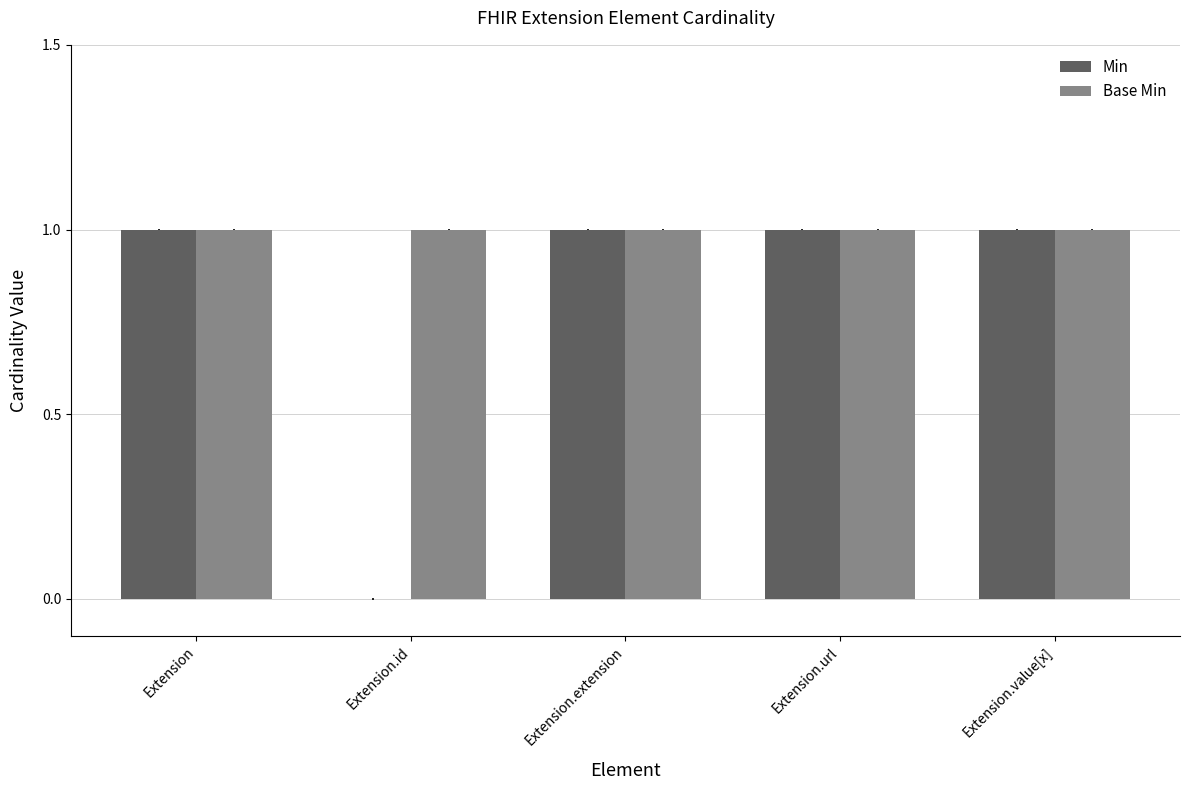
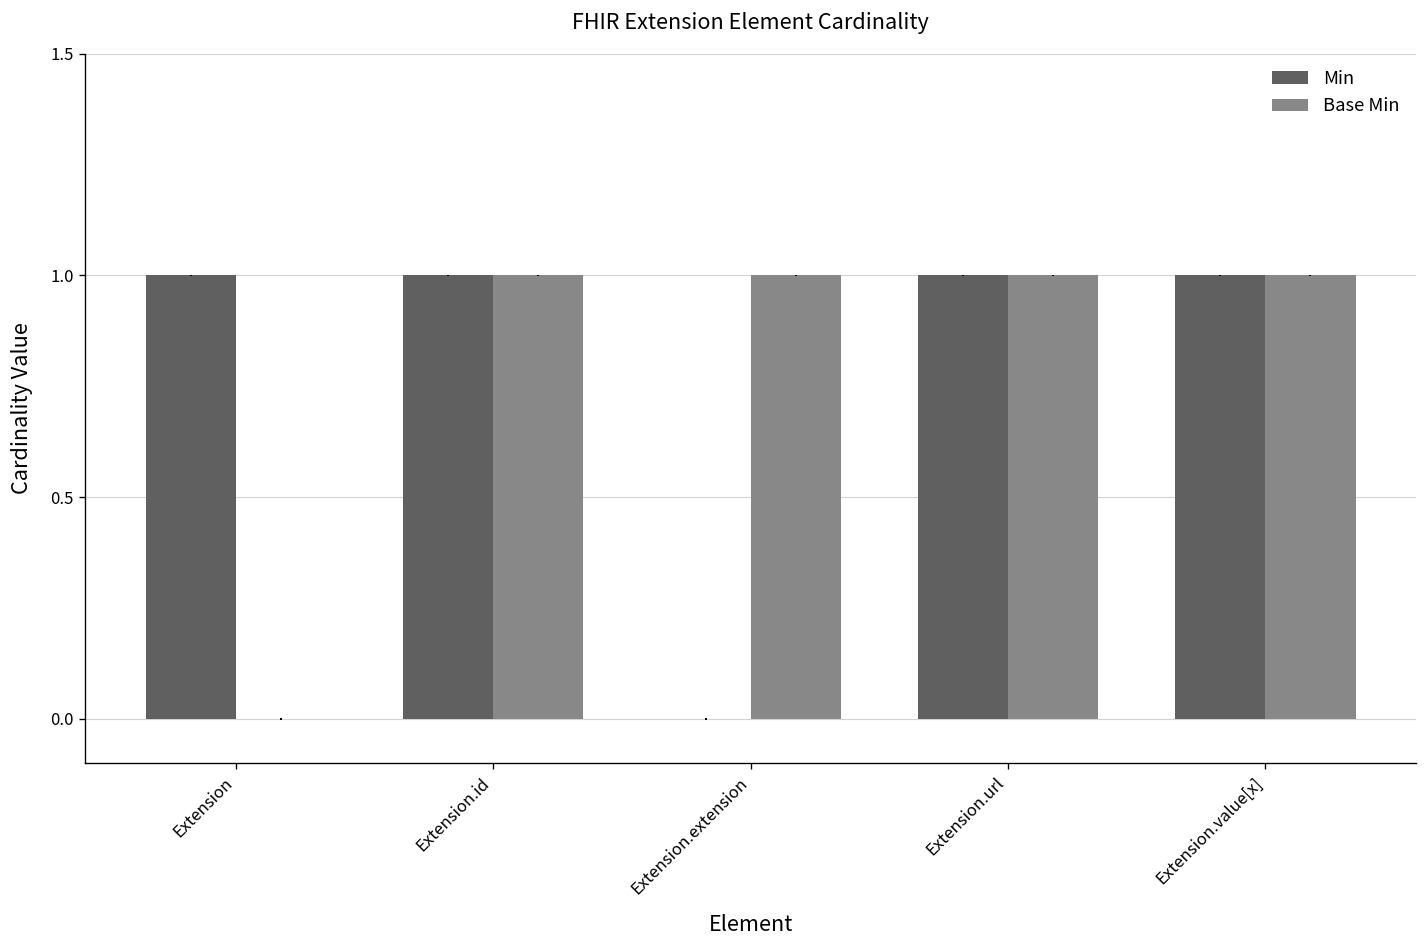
Base Min, Extension: 1 -> 0
Min, Extension.id: 0 -> 1
Min, Extension.extension: 1 -> 0
